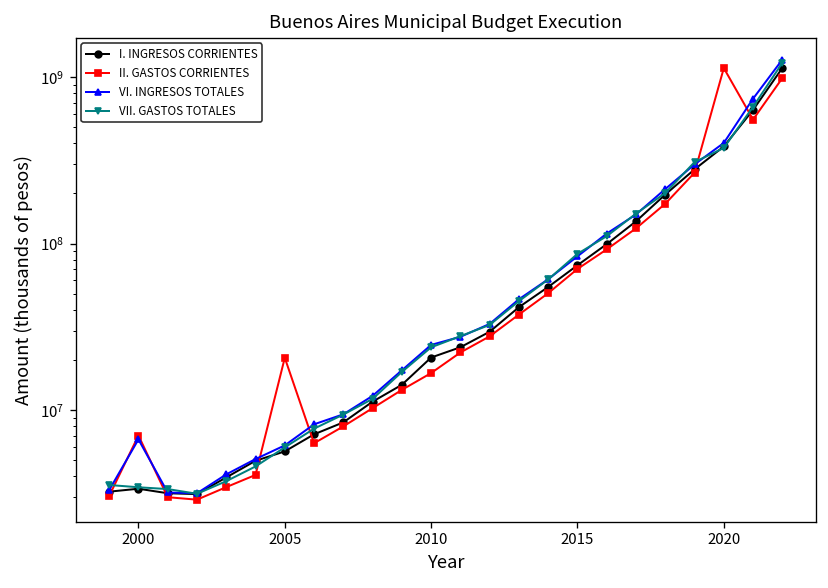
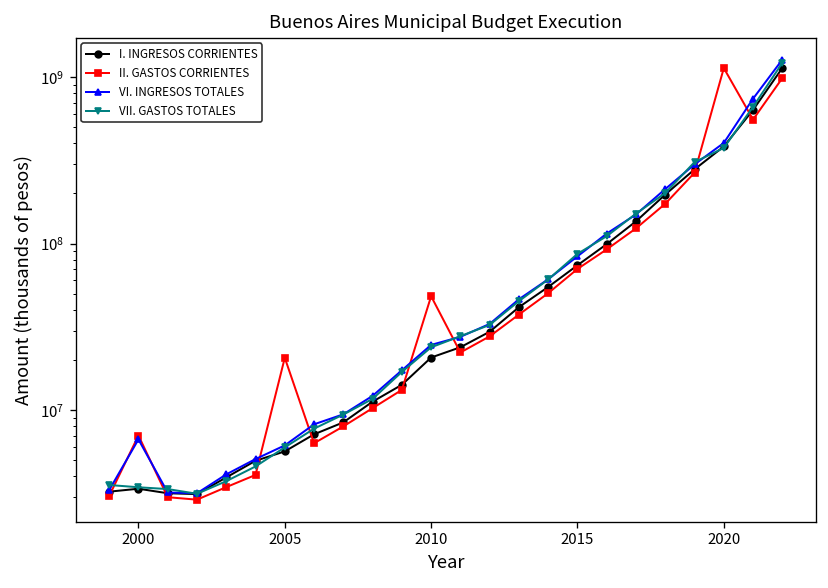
II. GASTOS CORRIENTES, 2010: 17000000 -> 48000000
